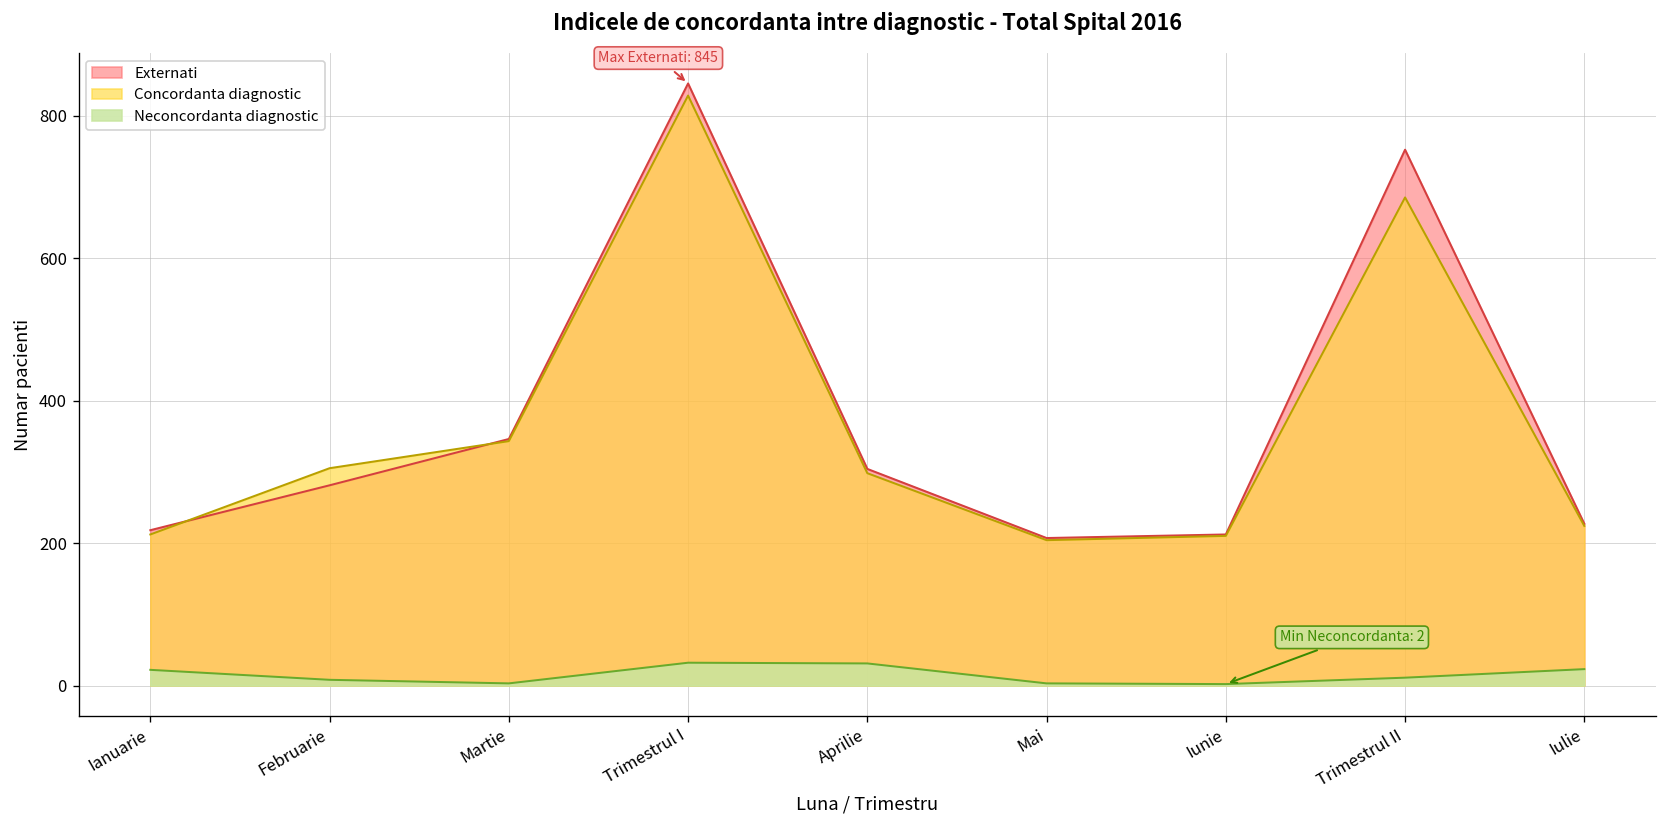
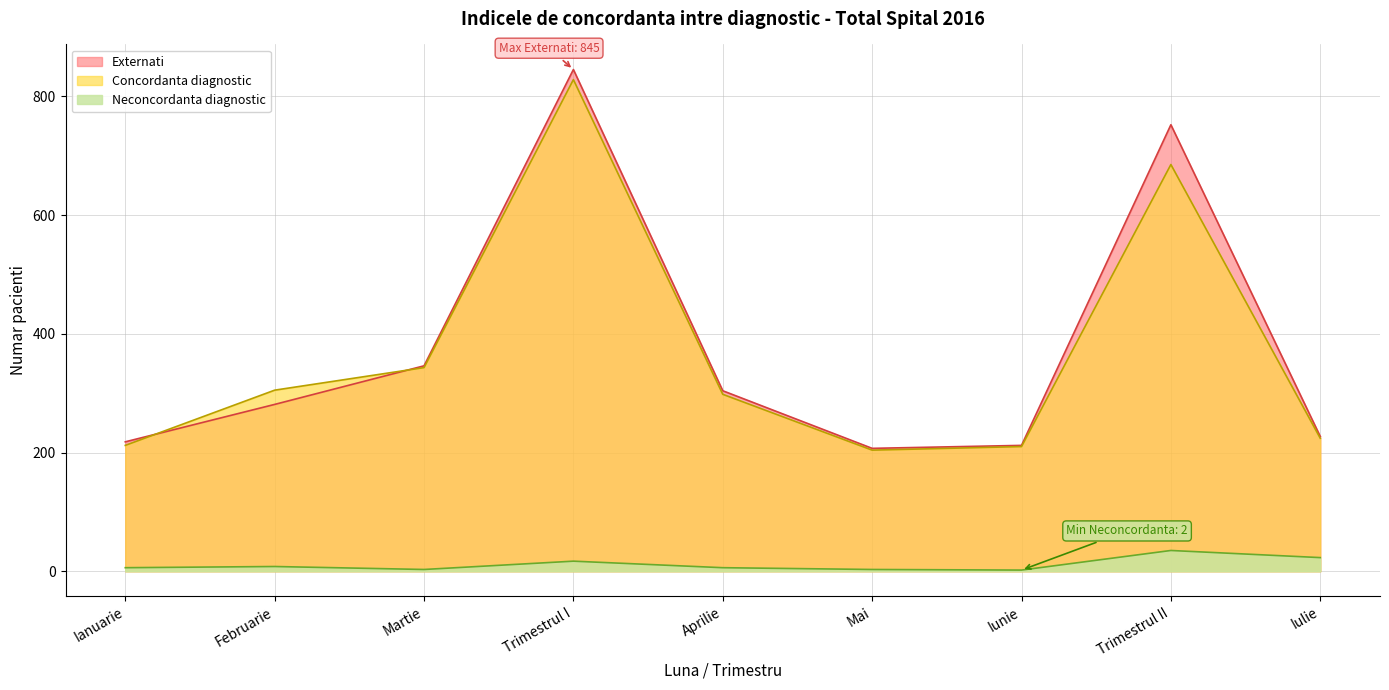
Neconcordanta diagnostic, Ianuarie: 20 -> 10
Neconcordanta diagnostic, Trimestrul I: 30 -> 20
Neconcordanta diagnostic, Aprilie: 30 -> 10
Neconcordanta diagnostic, Trimestrul II: 10 -> 40
